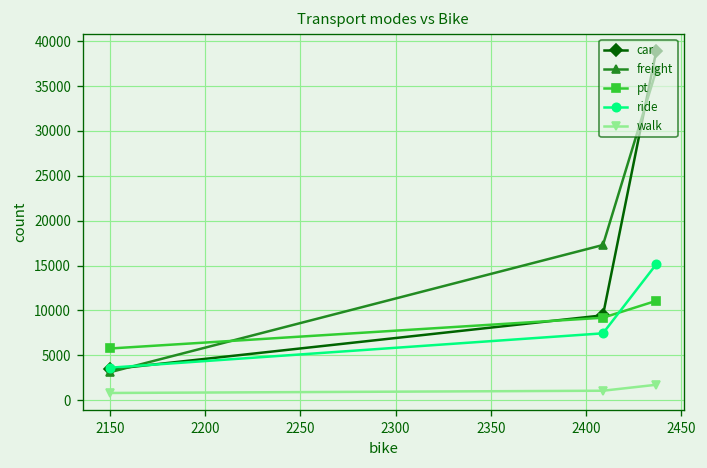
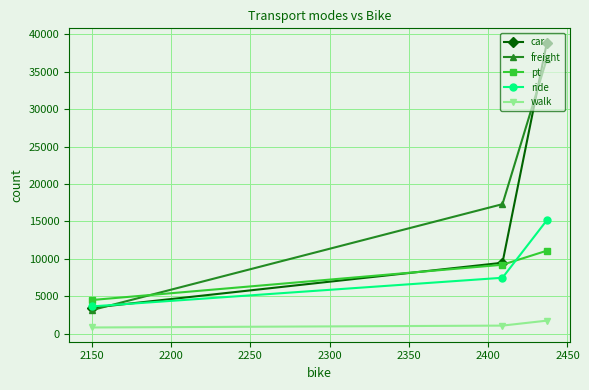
pt, 2150: 6000 -> 4000
